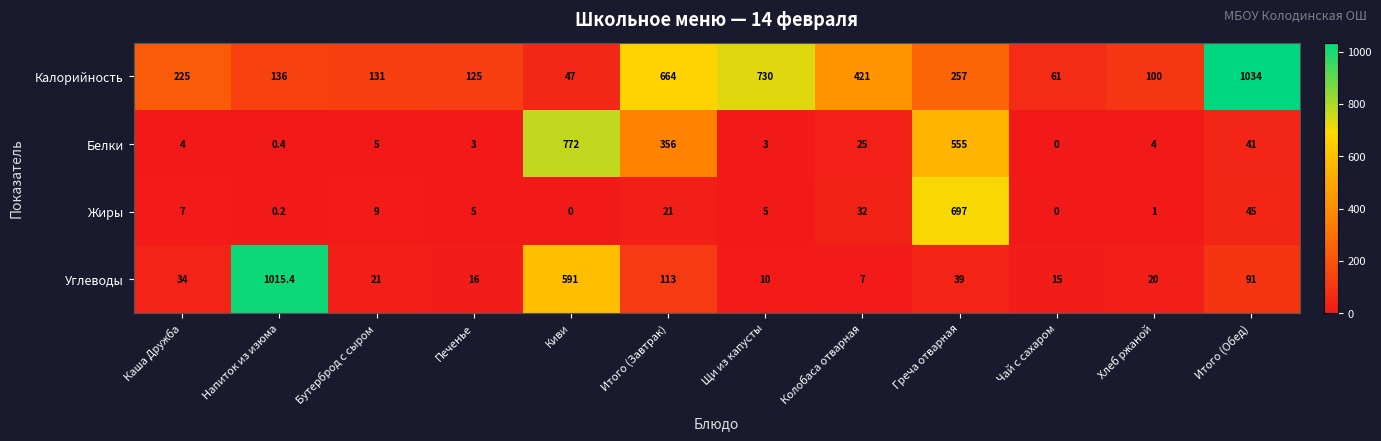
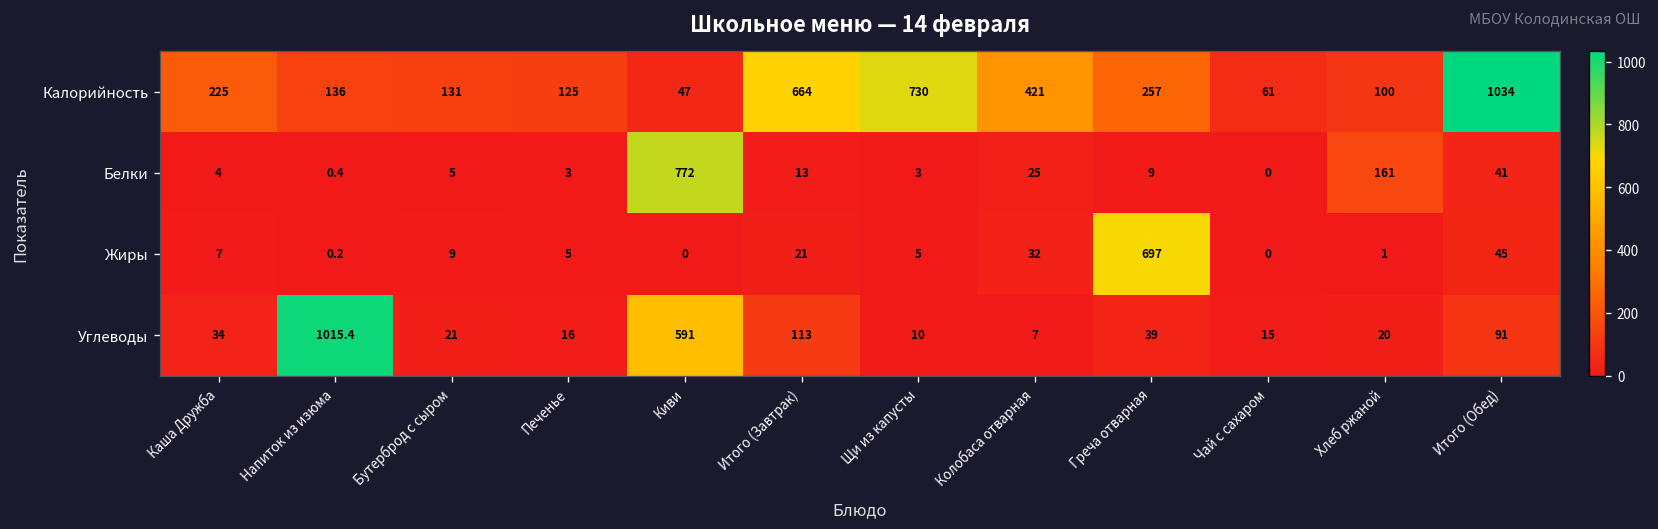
Белки, Итого (Завтрак): 356 -> 13
Белки, Греча отварная: 555 -> 9
Белки, Хлеб ржаной: 4 -> 161
